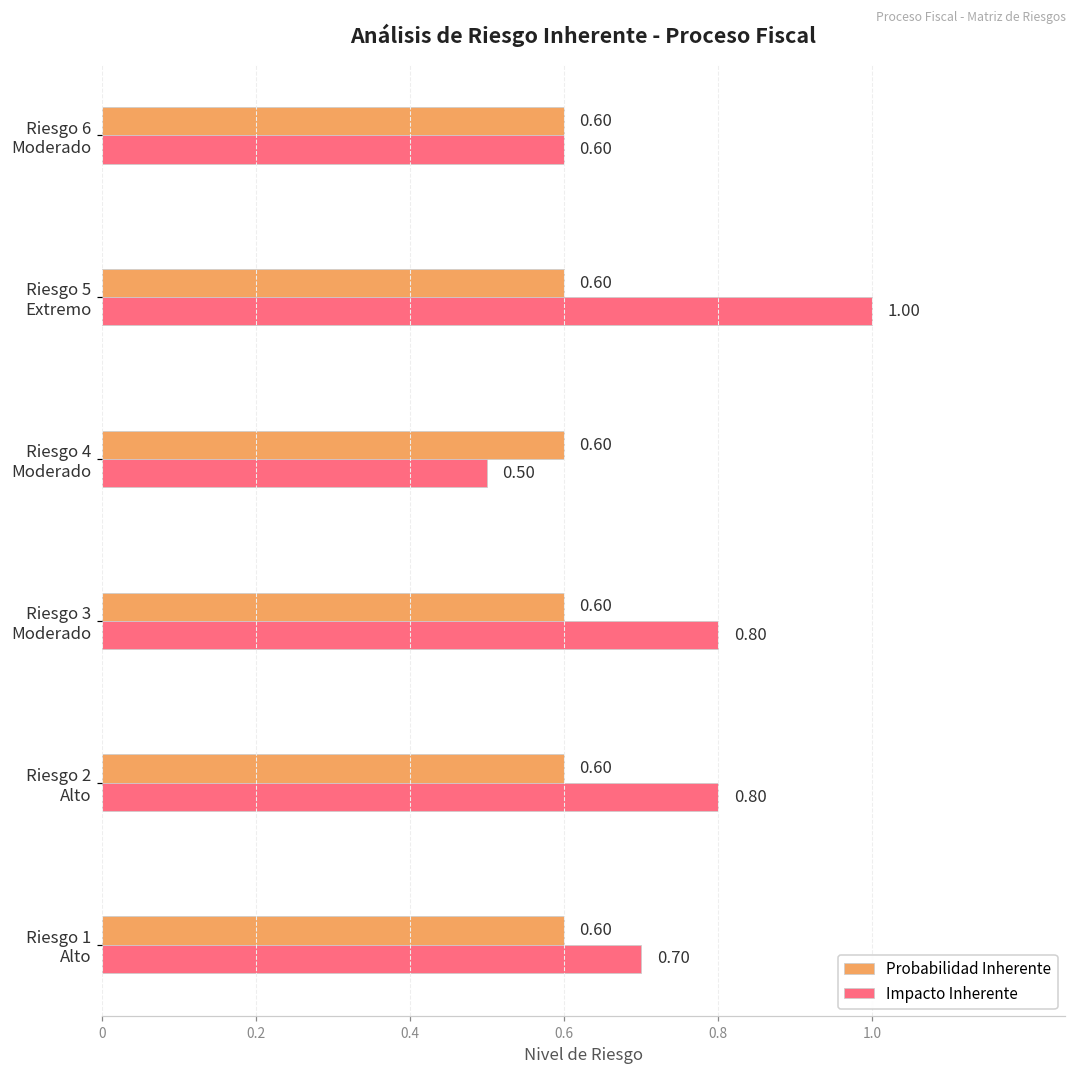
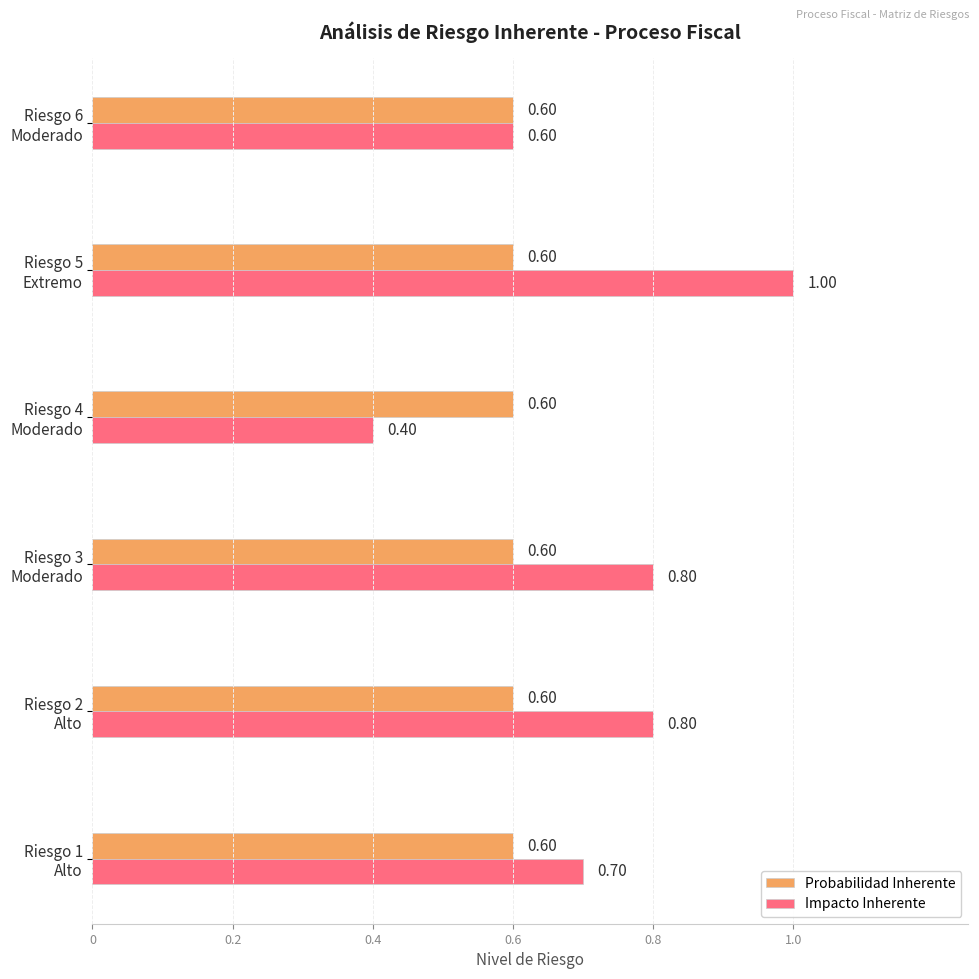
Impacto Inherente, Riesgo 4 Moderado: 0.50 -> 0.40
